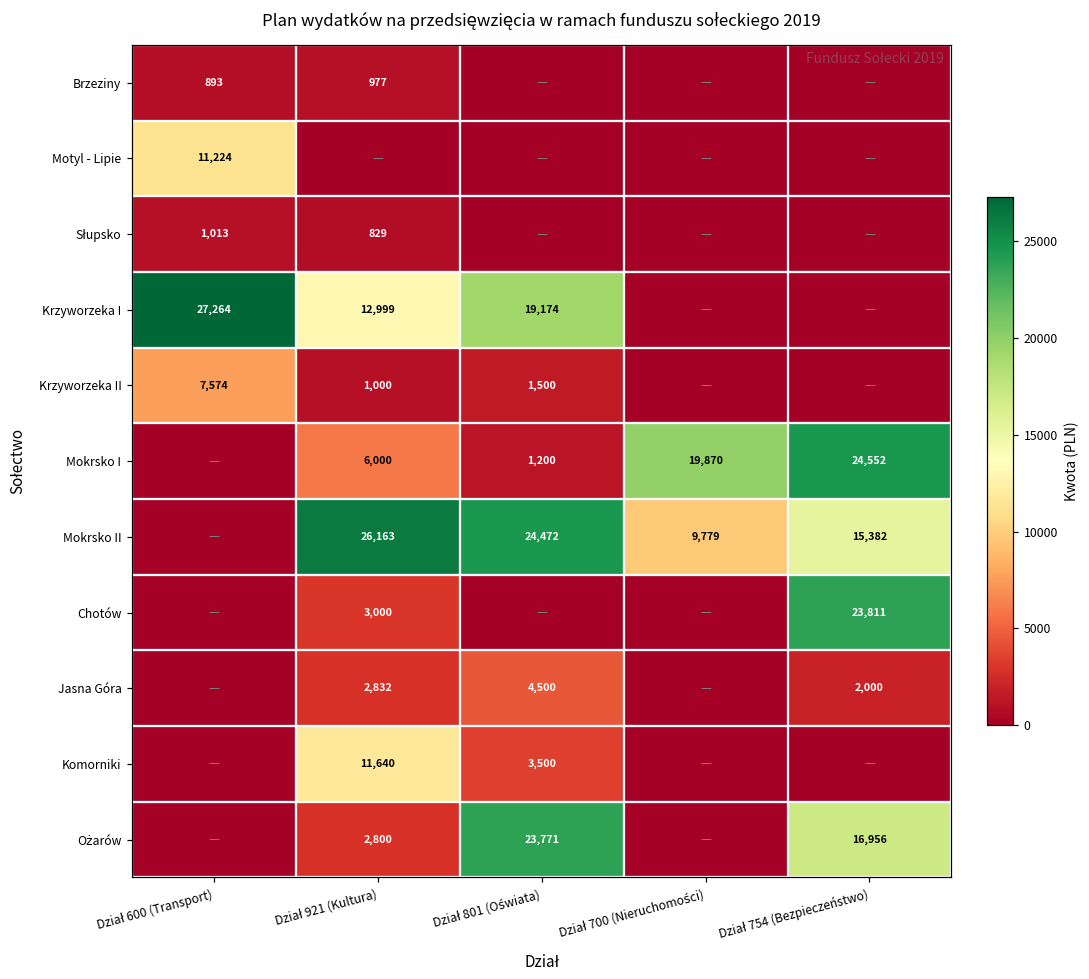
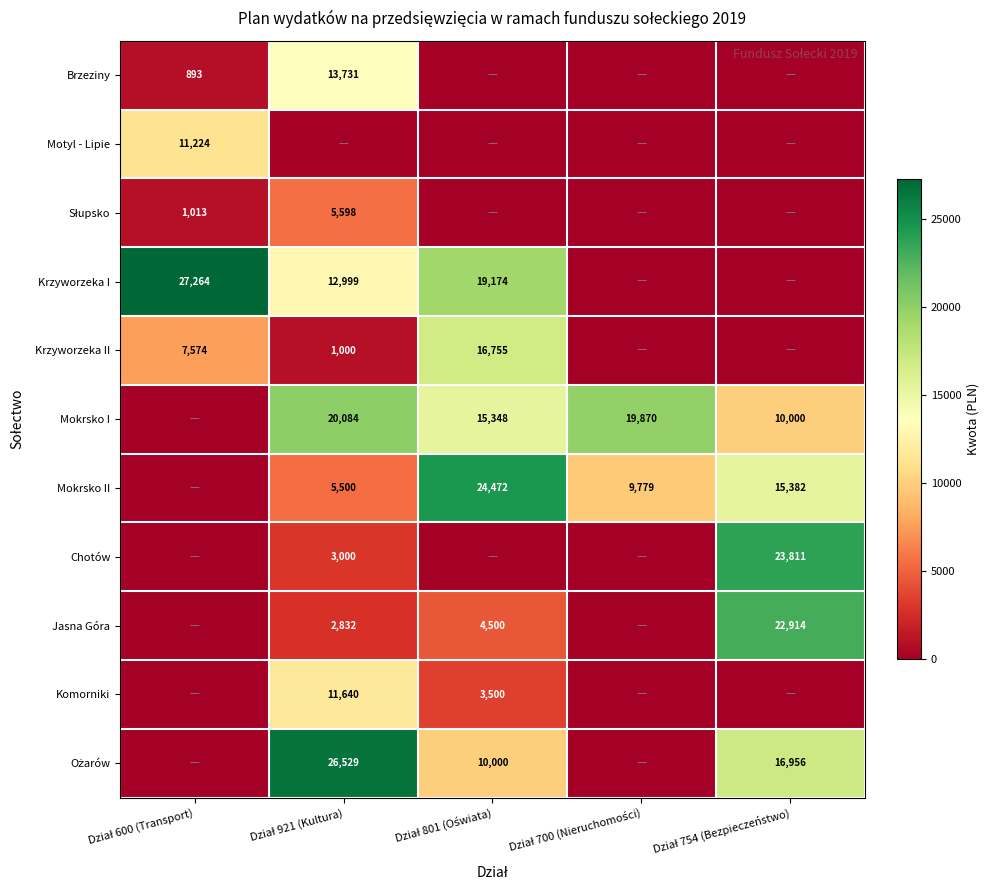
Brzeziny, Dział 921 (Kultura): 977 -> 13,731
Słupsko, Dział 921 (Kultura): 829 -> 5,598
Krzyworzeka II, Dział 801 (Oświata): 1,500 -> 16,755
Mokrsko I, Dział 921 (Kultura): 6,000 -> 20,084
Mokrsko I, Dział 801 (Oświata): 1,200 -> 15,348
Mokrsko I, Dział 754 (Bezpieczeństwo): 24,552 -> 10,000
Mokrsko II, Dział 921 (Kultura): 26,163 -> 5,500
Jasna Góra, Dział 754 (Bezpieczeństwo): 2,000 -> 22,914
Ożarów, Dział 921 (Kultura): 2,800 -> 26,529
Ożarów, Dział 801 (Oświata): 23,771 -> 10,000
